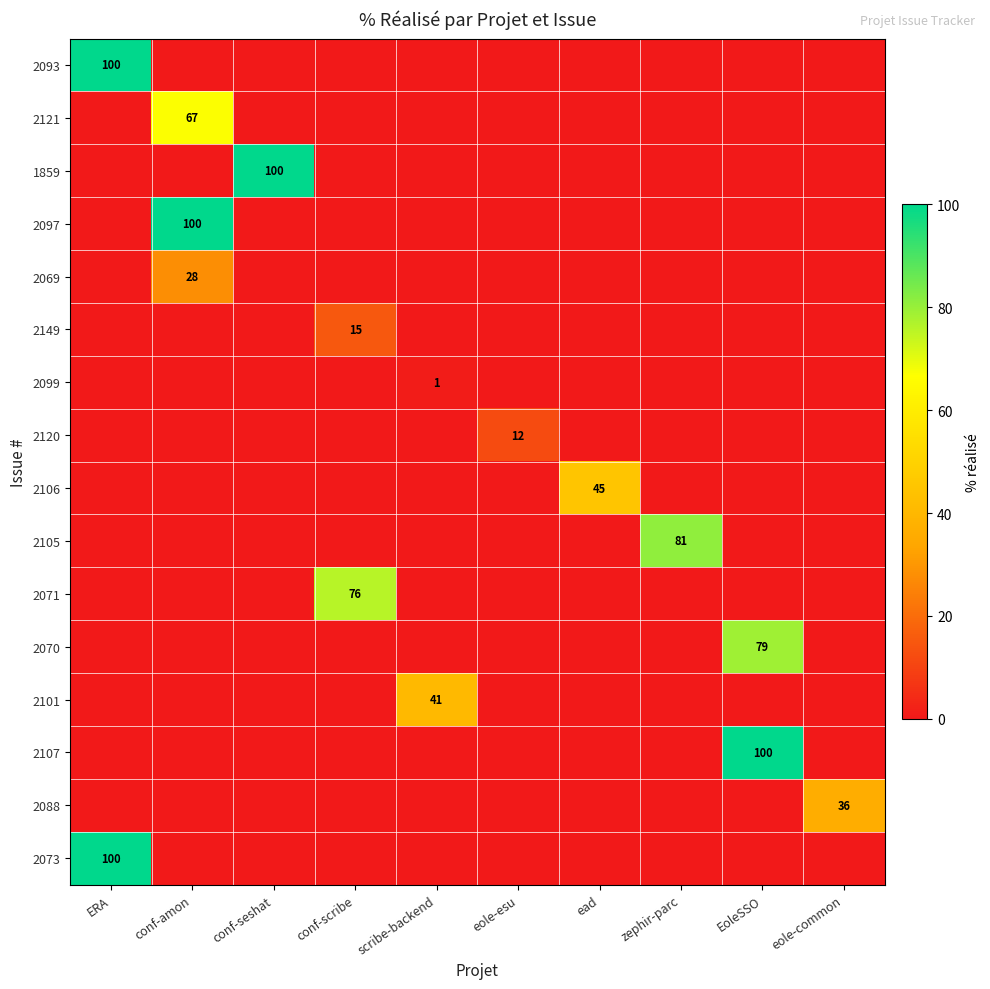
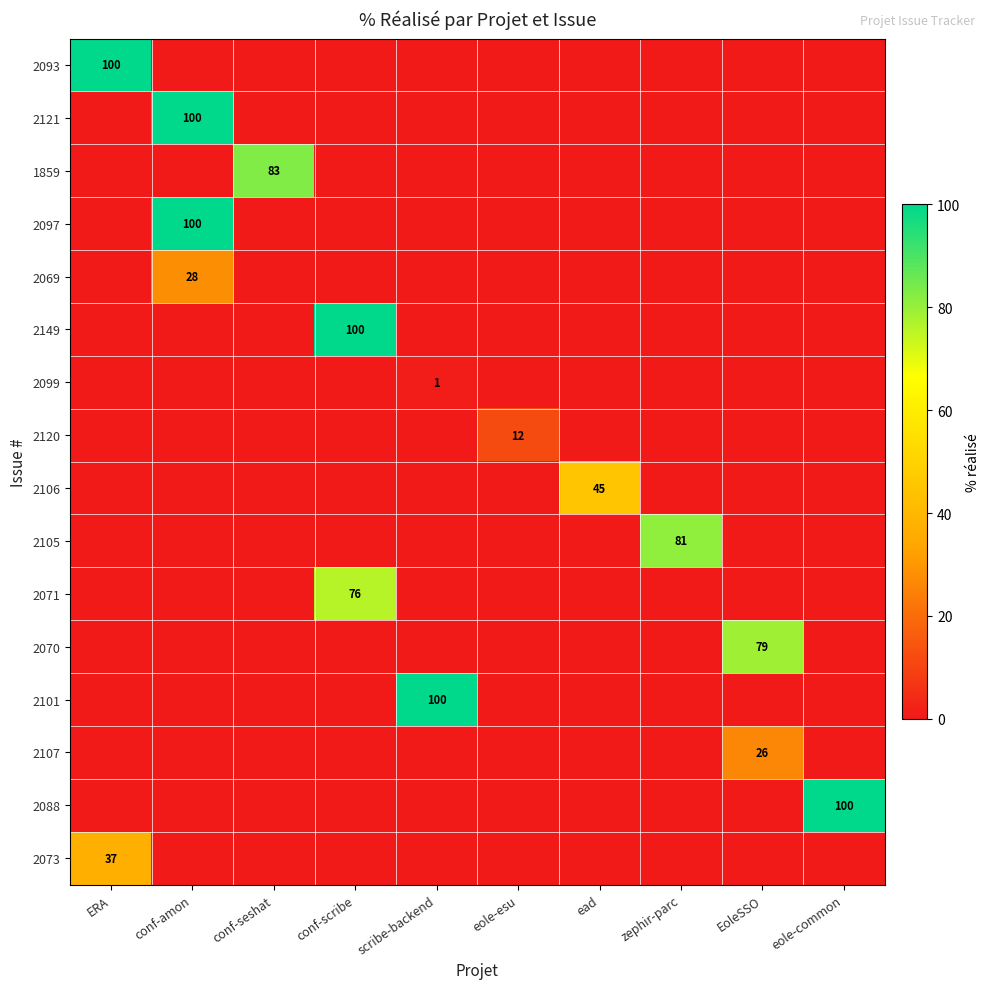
2121, conf-amon: 67 -> 100
1859, conf-seshat: 100 -> 83
2149, conf-scribe: 15 -> 100
2101, scribe-backend: 41 -> 100
2107, EoleSSO: 100 -> 26
2088, eole-common: 36 -> 100
2073, ERA: 100 -> 37
